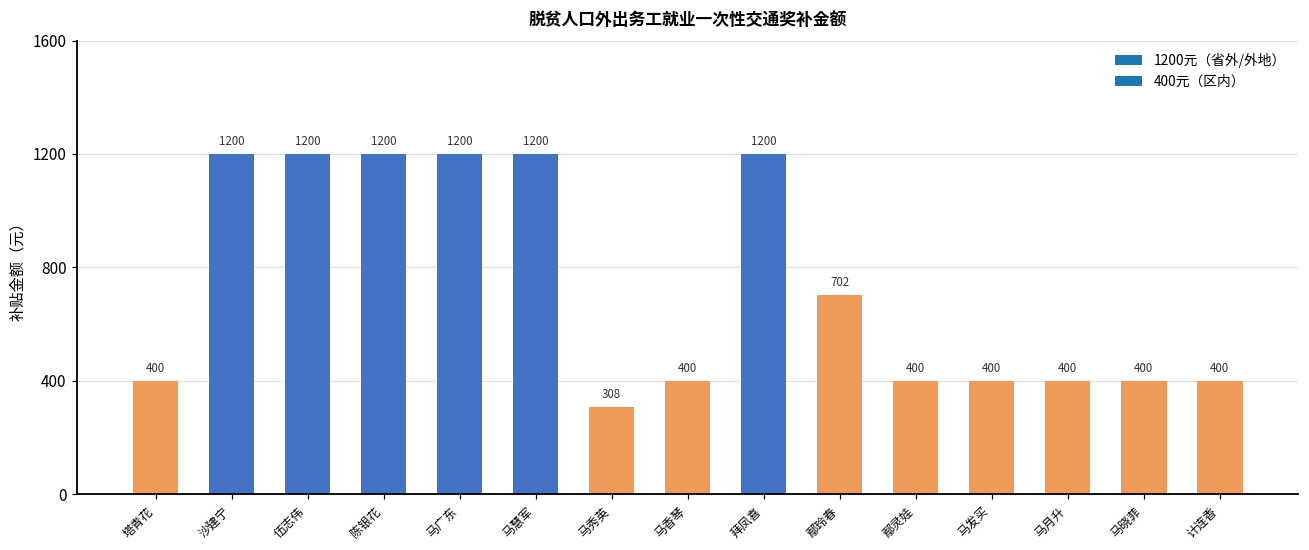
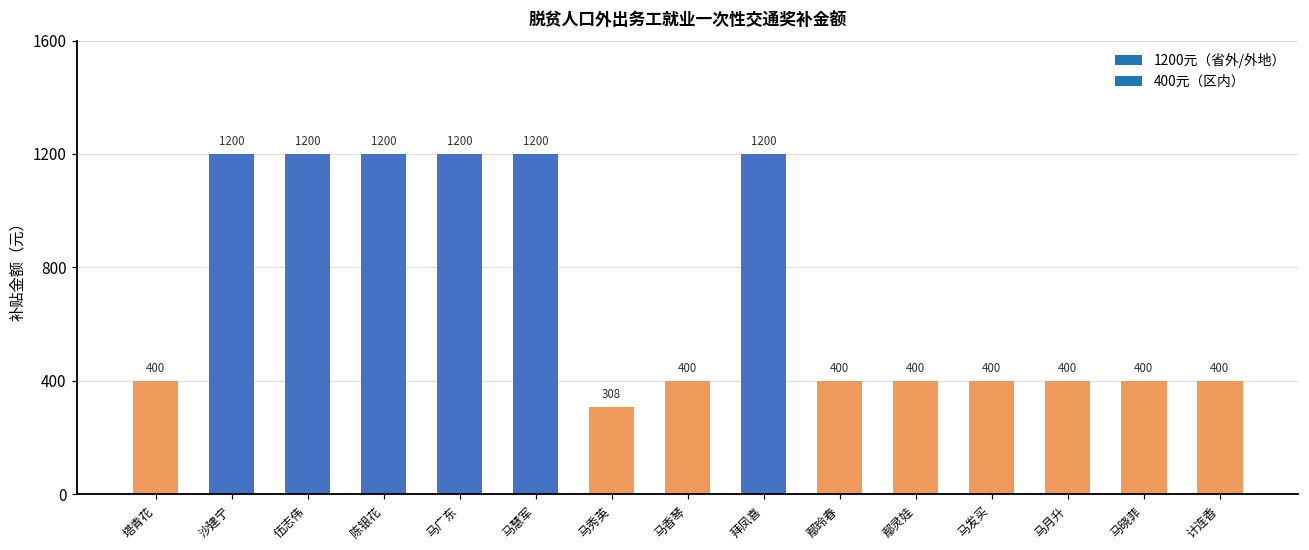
鄢玲春: 702 -> 400
